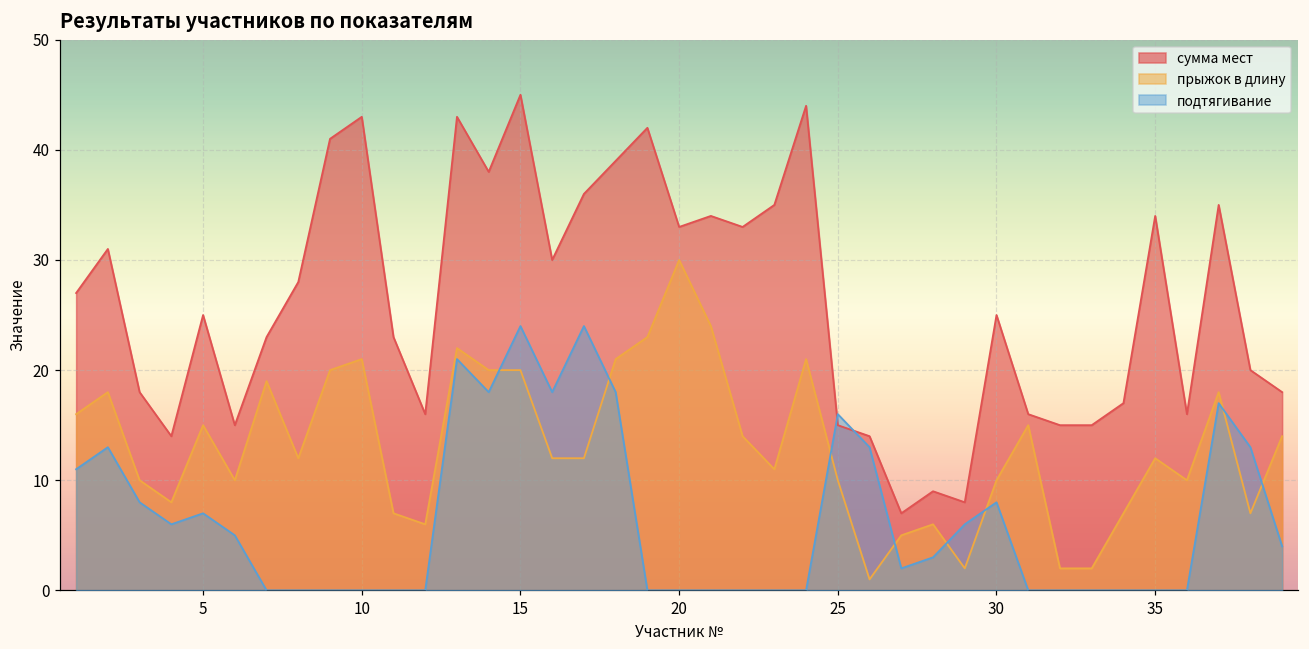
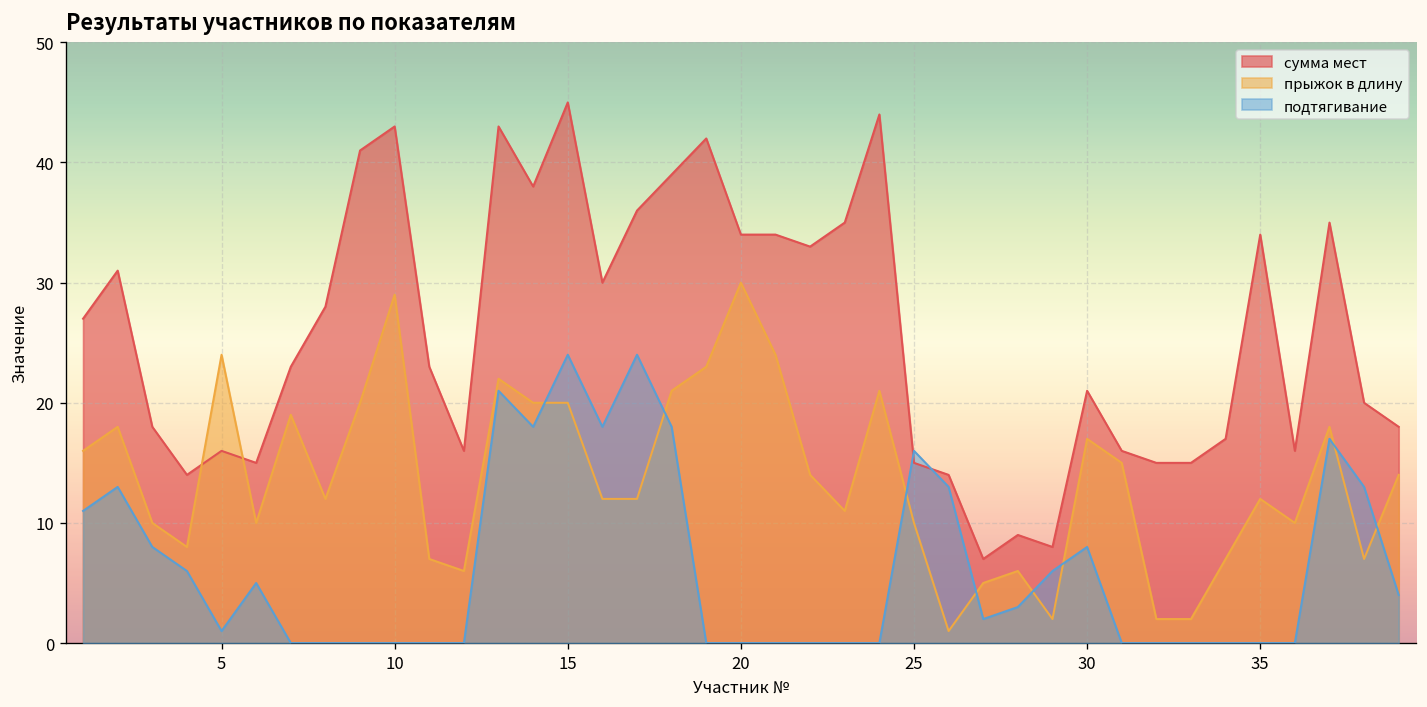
сумма мест, 5: 25 -> 16
прыжок в длину, 5: 15 -> 24
подтягивание, 5: 7 -> 1
прыжок в длину, 10: 21 -> 29
сумма мест, 20: 33 -> 34
сумма мест, 30: 25 -> 21
прыжок в длину, 30: 10 -> 17
